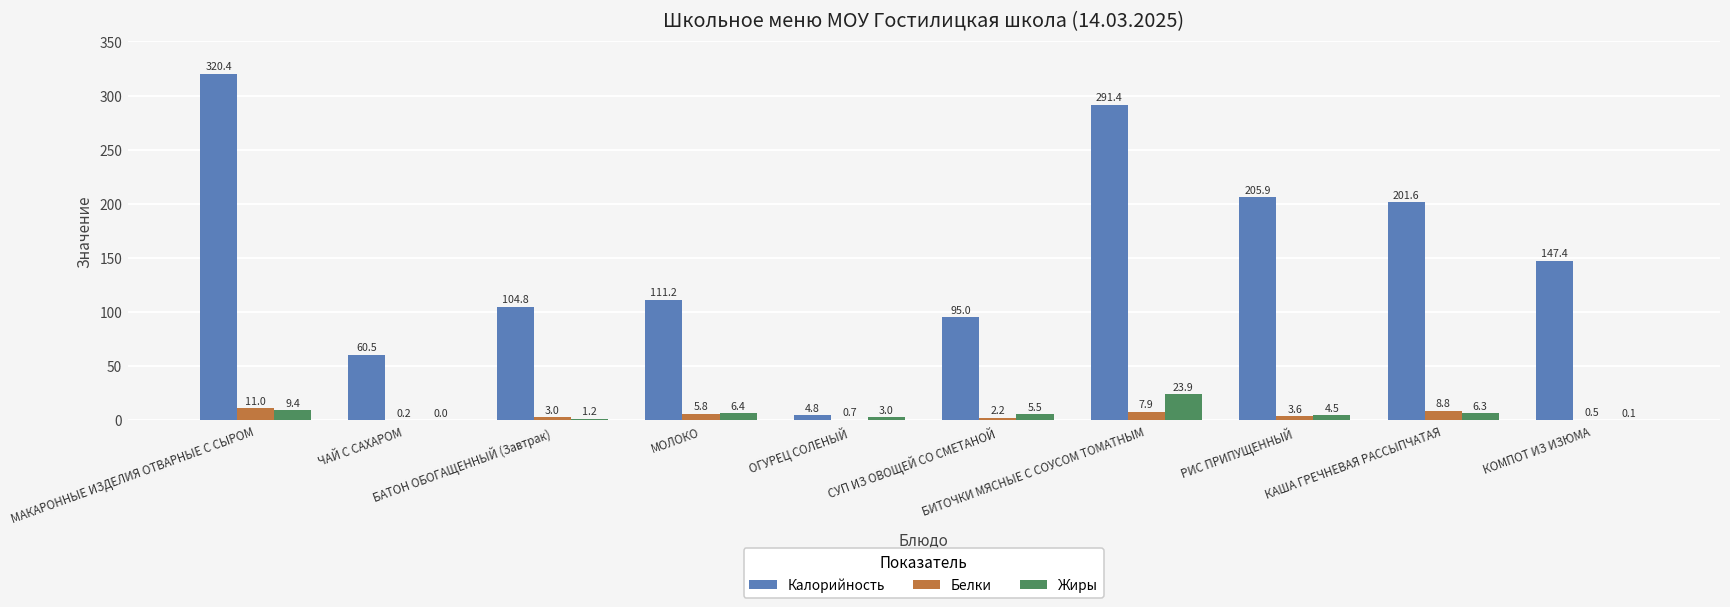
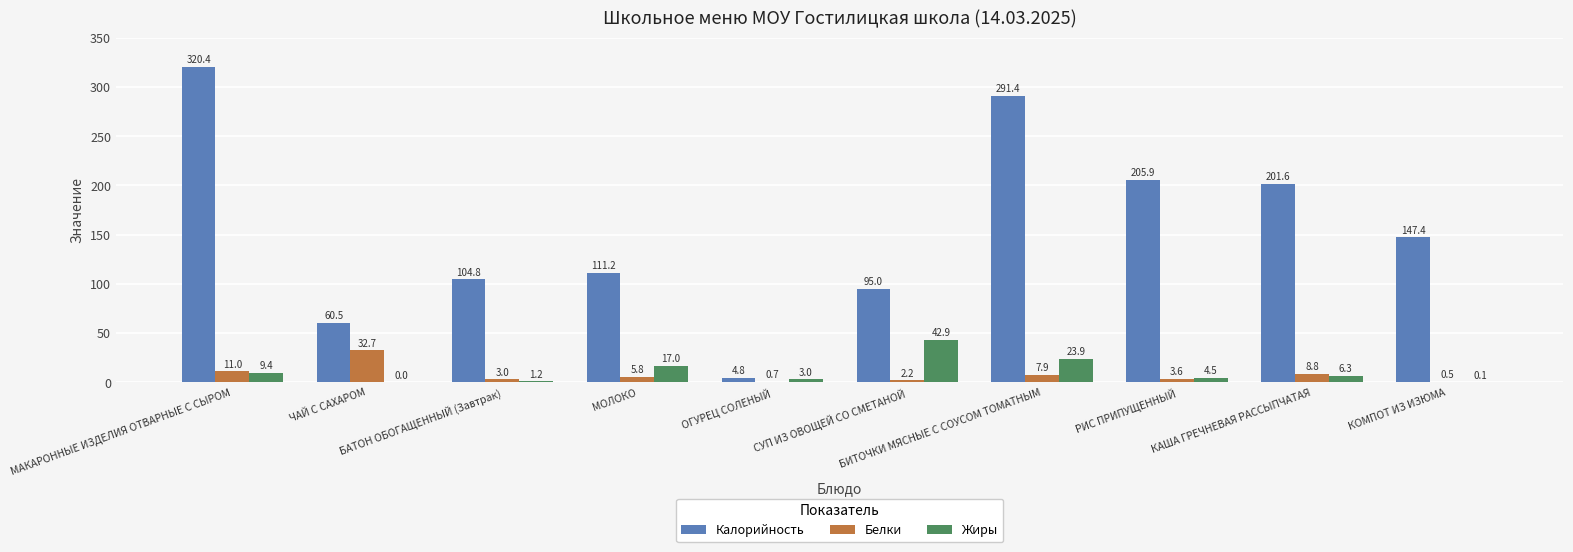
Белки, ЧАЙ С САХАРОМ: 0.2 -> 32.7
Жиры, МОЛОКО: 6.4 -> 17.0
Жиры, СУП ИЗ ОВОЩЕЙ СО СМЕТАНОЙ: 5.5 -> 42.9
